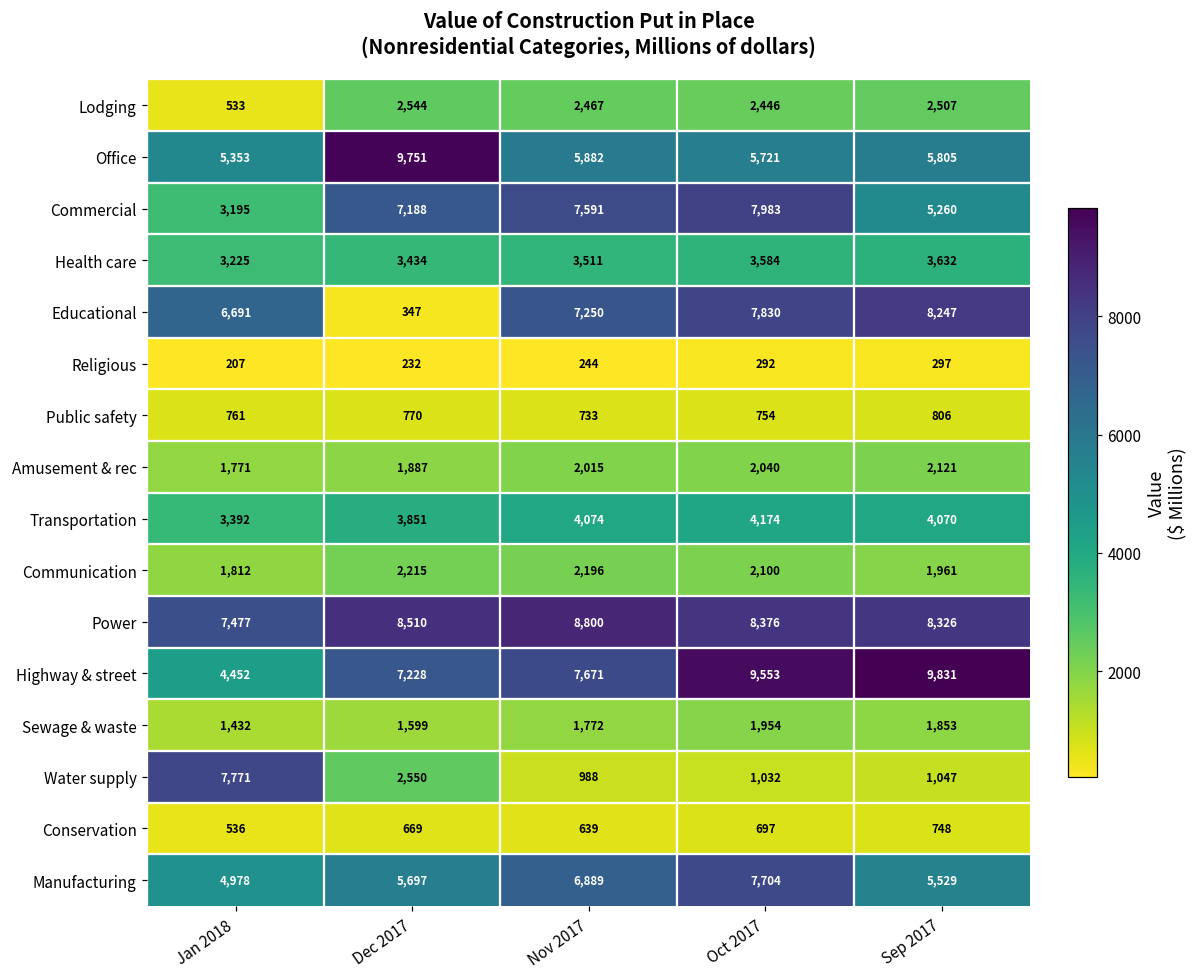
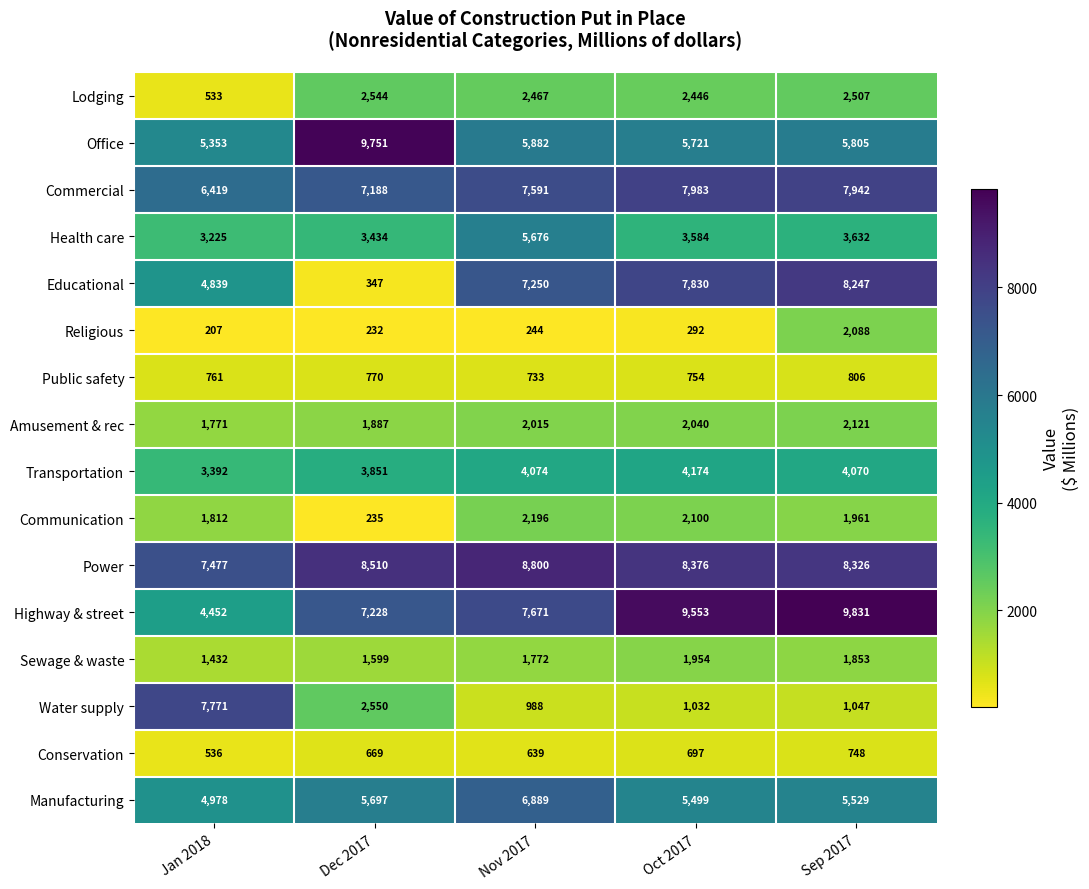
Commercial, Jan 2018: 3,195 -> 6,419
Commercial, Sep 2017: 5,260 -> 7,942
Health care, Nov 2017: 3,511 -> 5,676
Educational, Jan 2018: 6,691 -> 4,839
Religious, Sep 2017: 297 -> 2,088
Communication, Dec 2017: 2,215 -> 235
Manufacturing, Oct 2017: 7,704 -> 5,499
